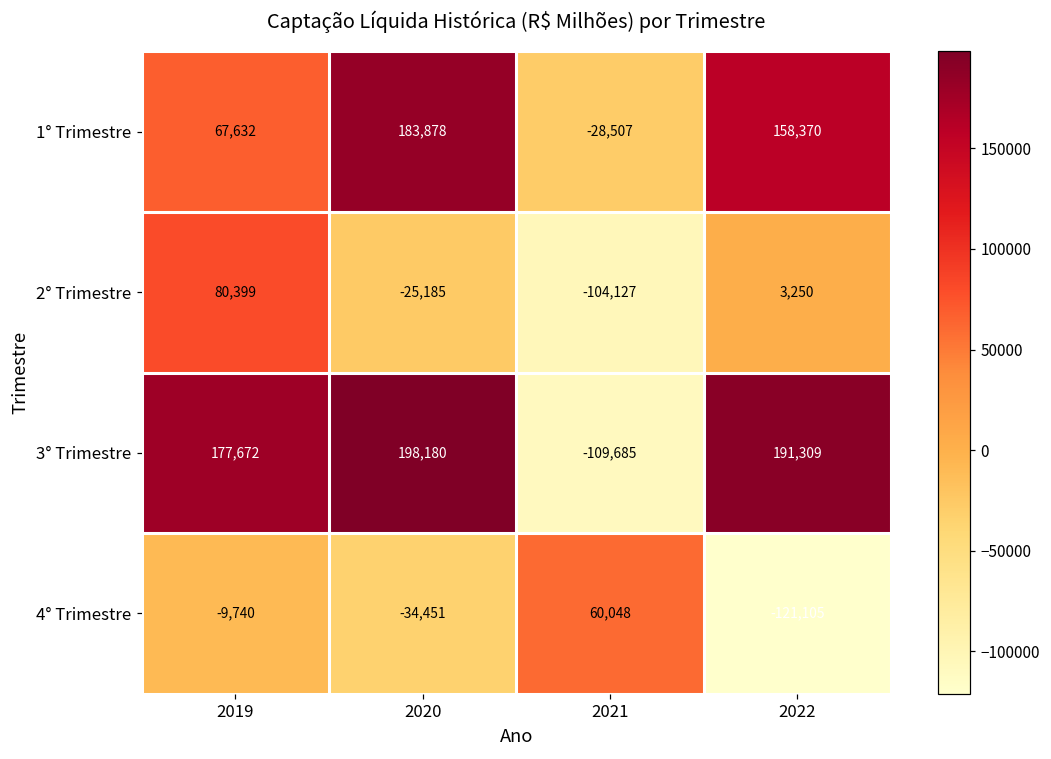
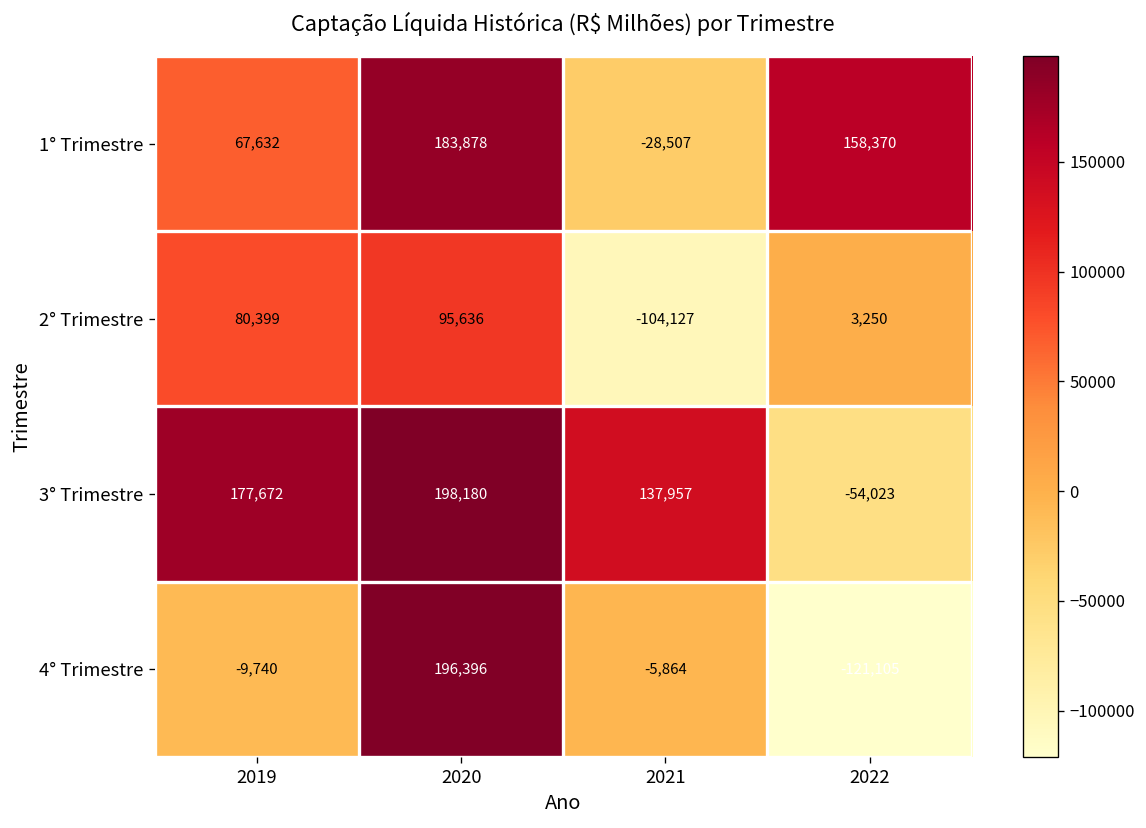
2° Trimestre, 2020: -25,185 -> 95,636
3° Trimestre, 2021: -109,685 -> 137,957
3° Trimestre, 2022: 191,309 -> -54,023
4° Trimestre, 2020: -34,451 -> 196,396
4° Trimestre, 2021: 60,048 -> -5,864
